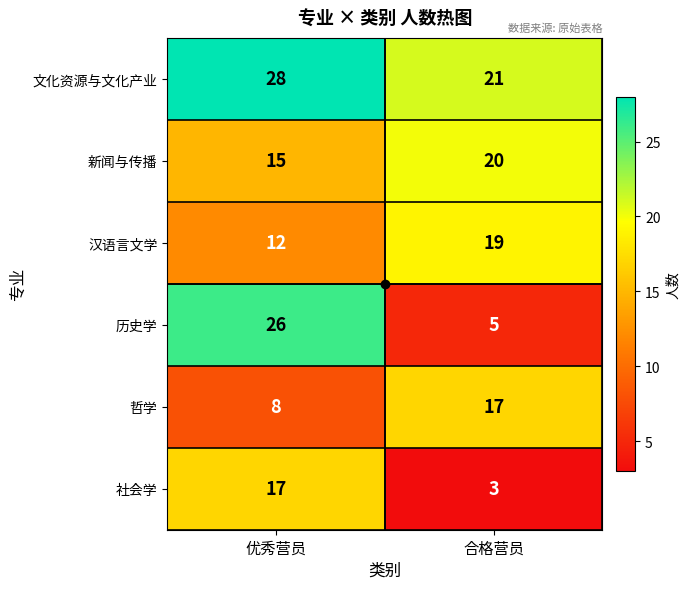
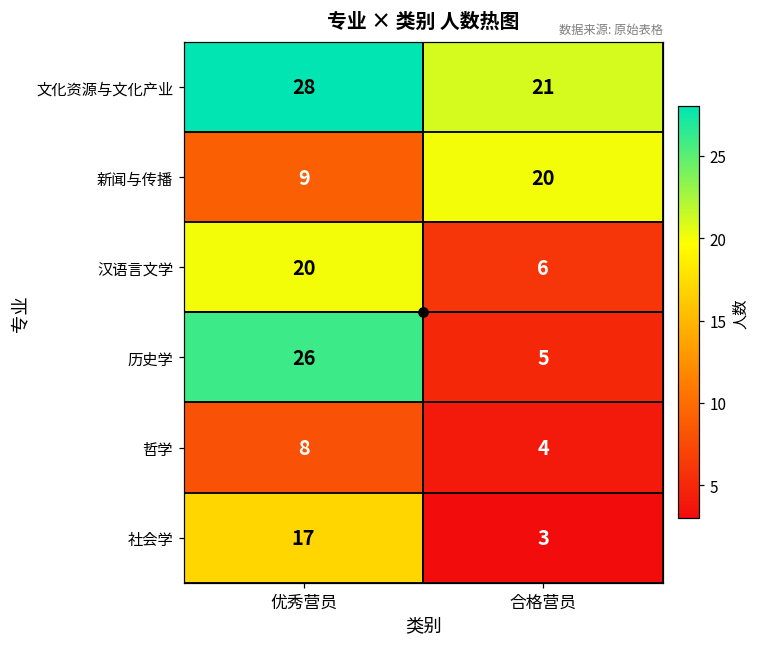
新闻与传播, 优秀营员: 15 -> 9
汉语言文学, 优秀营员: 12 -> 20
汉语言文学, 合格营员: 19 -> 6
哲学, 合格营员: 17 -> 4
